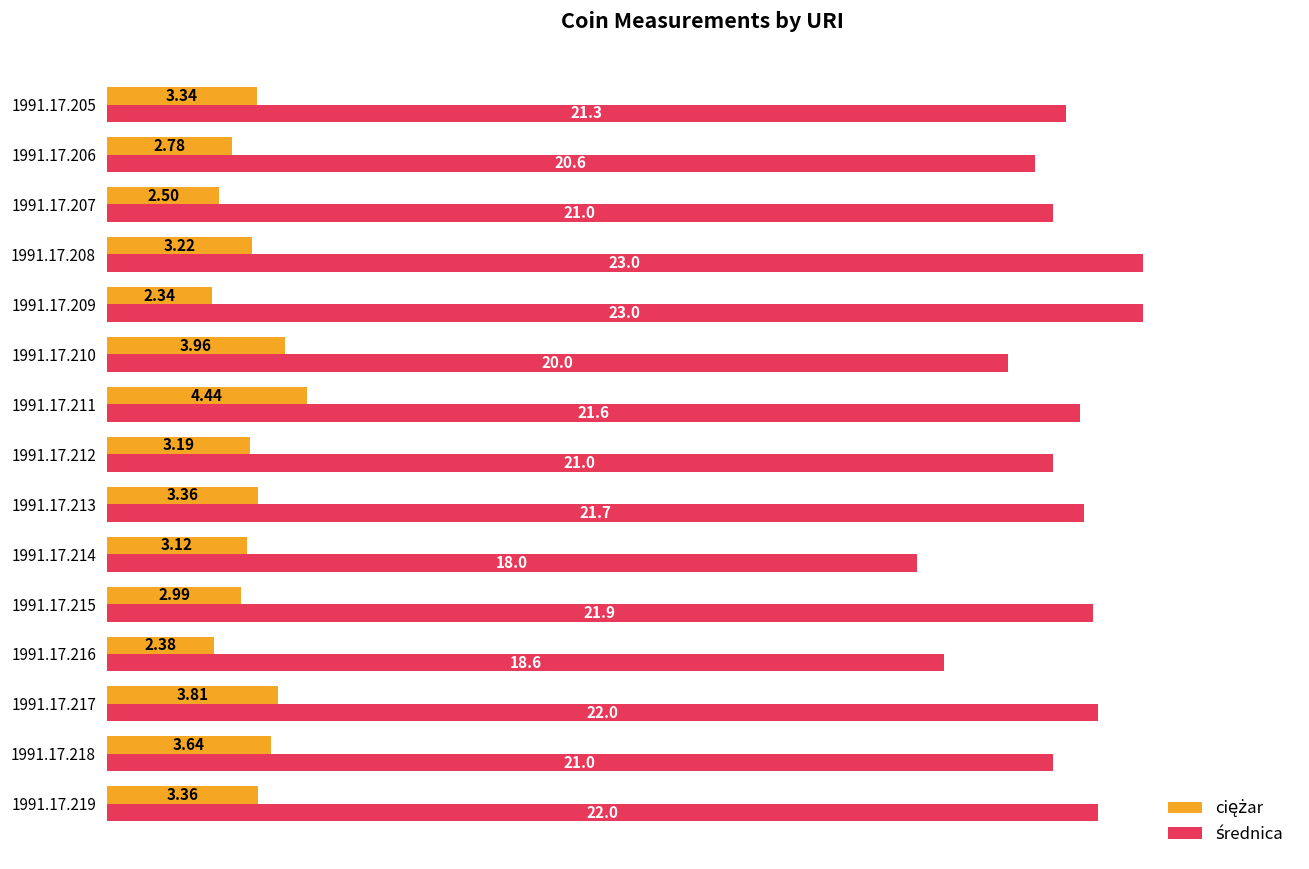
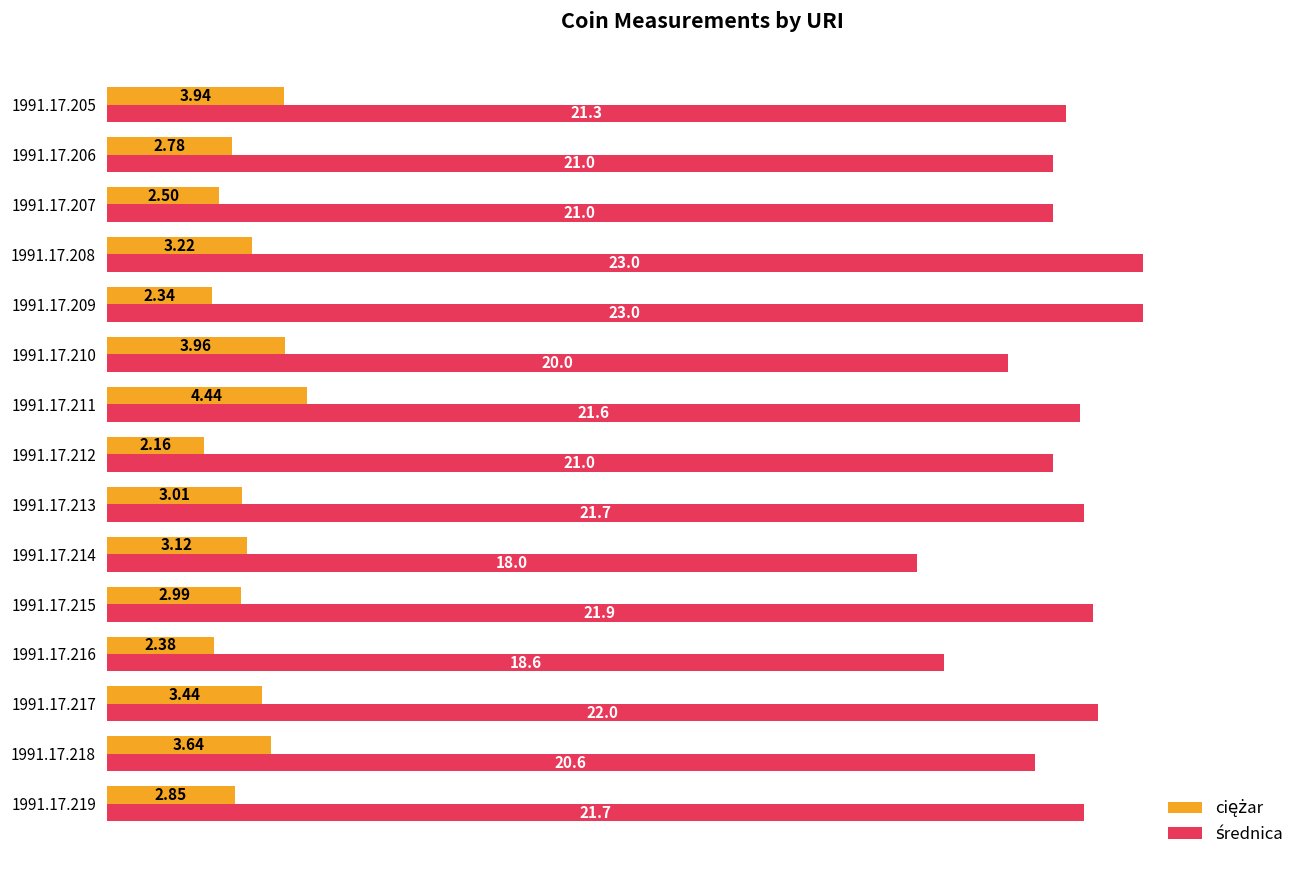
ciężar, 1991.17.205: 3.34 -> 3.94
średnica, 1991.17.206: 20.6 -> 21.0
ciężar, 1991.17.212: 3.19 -> 2.16
ciężar, 1991.17.213: 3.36 -> 3.01
ciężar, 1991.17.217: 3.81 -> 3.44
średnica, 1991.17.218: 21.0 -> 20.6
ciężar, 1991.17.219: 3.36 -> 2.85
średnica, 1991.17.219: 22.0 -> 21.7
